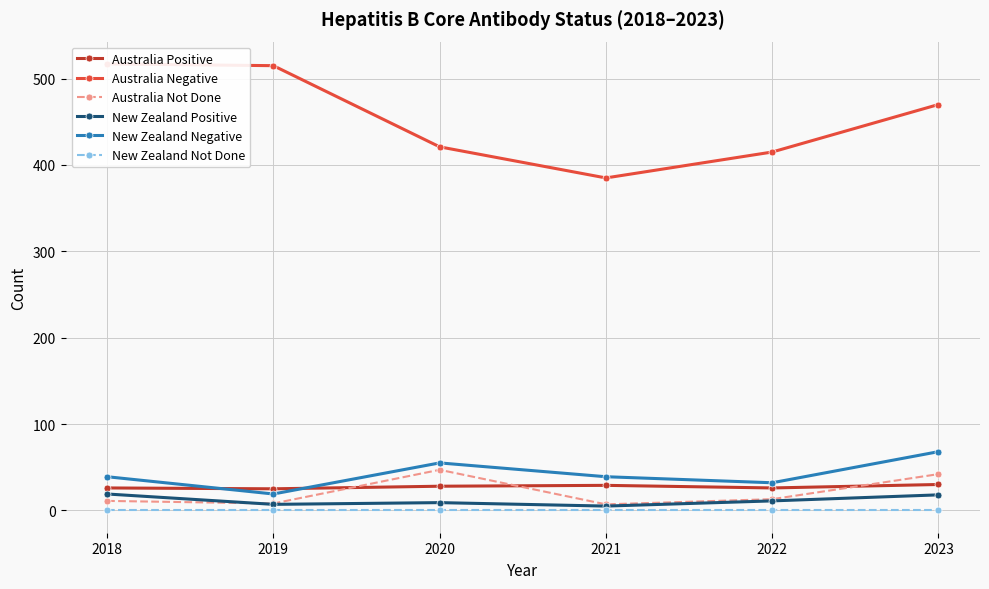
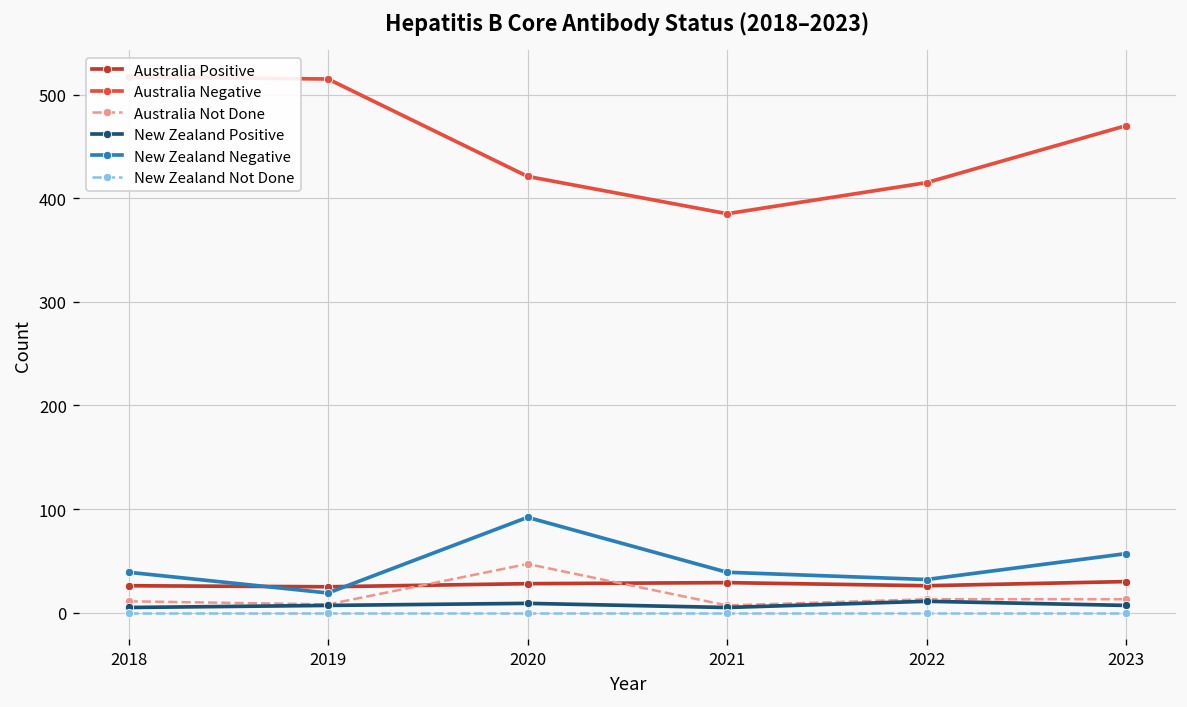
New Zealand Positive, 2018: 20 -> 10
New Zealand Negative, 2020: 60 -> 90
Australia Not Done, 2023: 40 -> 10
New Zealand Positive, 2023: 20 -> 10
New Zealand Negative, 2023: 70 -> 60
